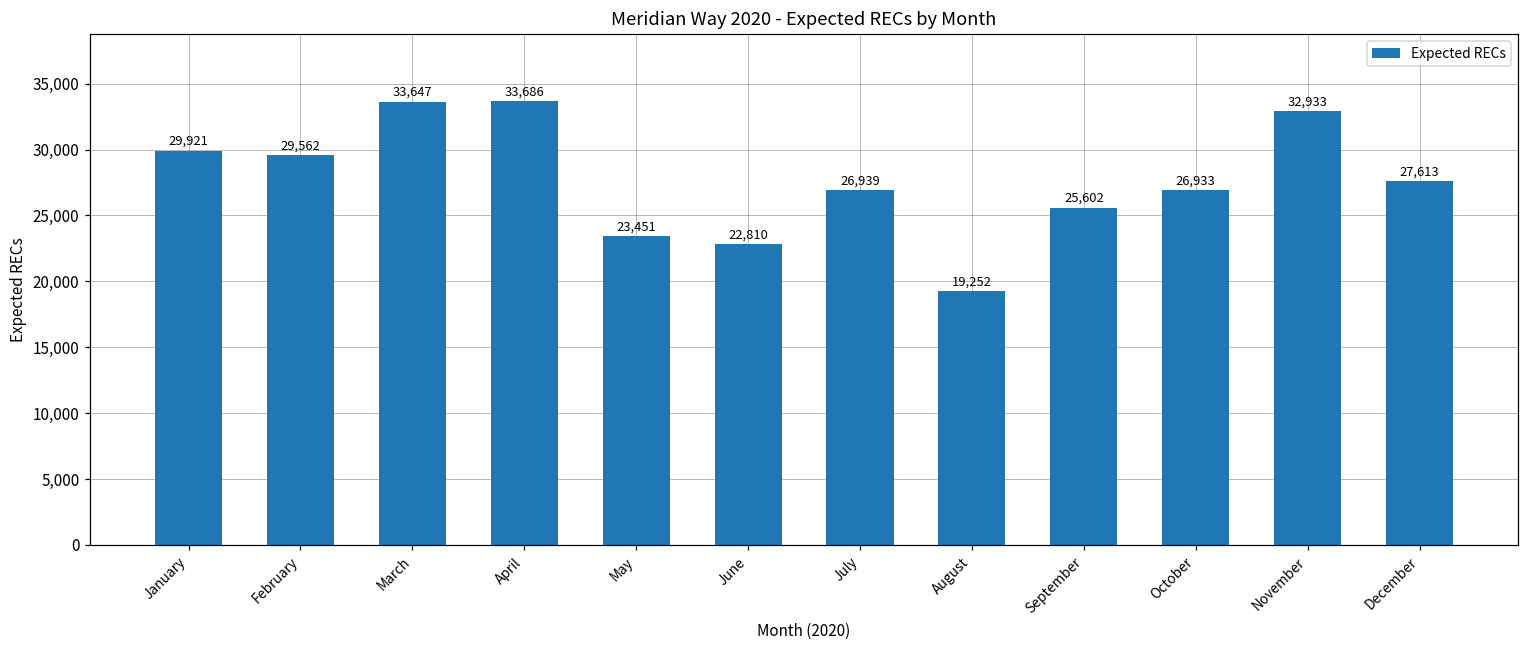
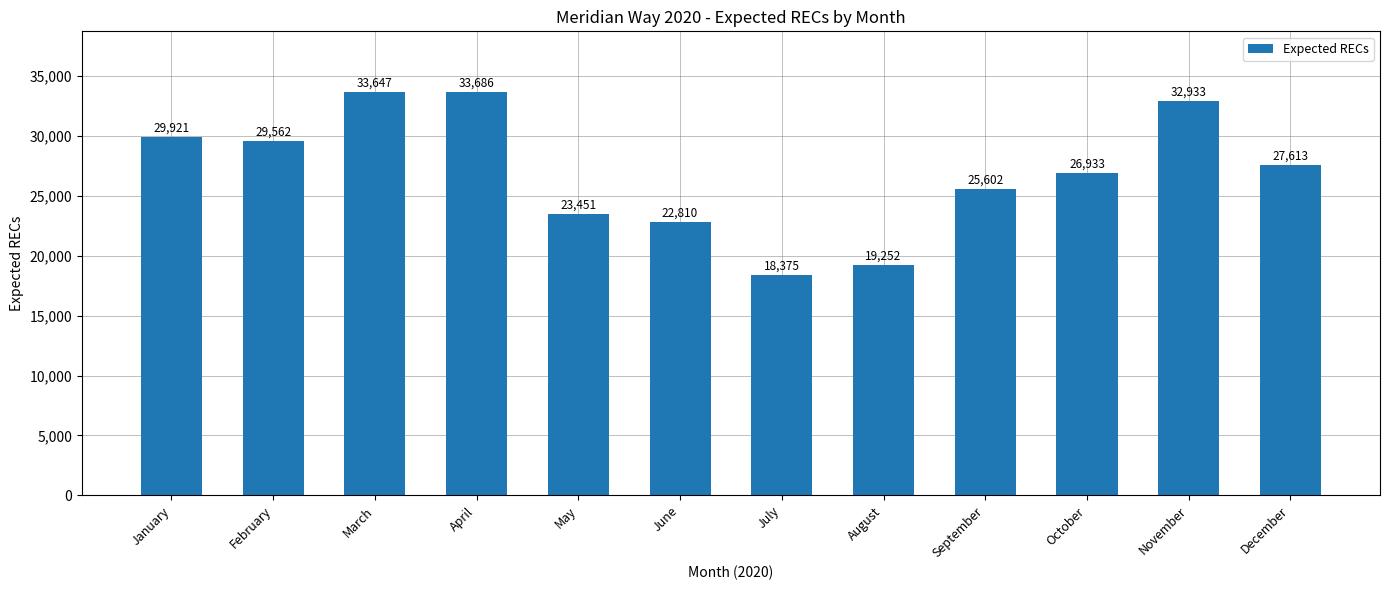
July: 26,939 -> 18,375
